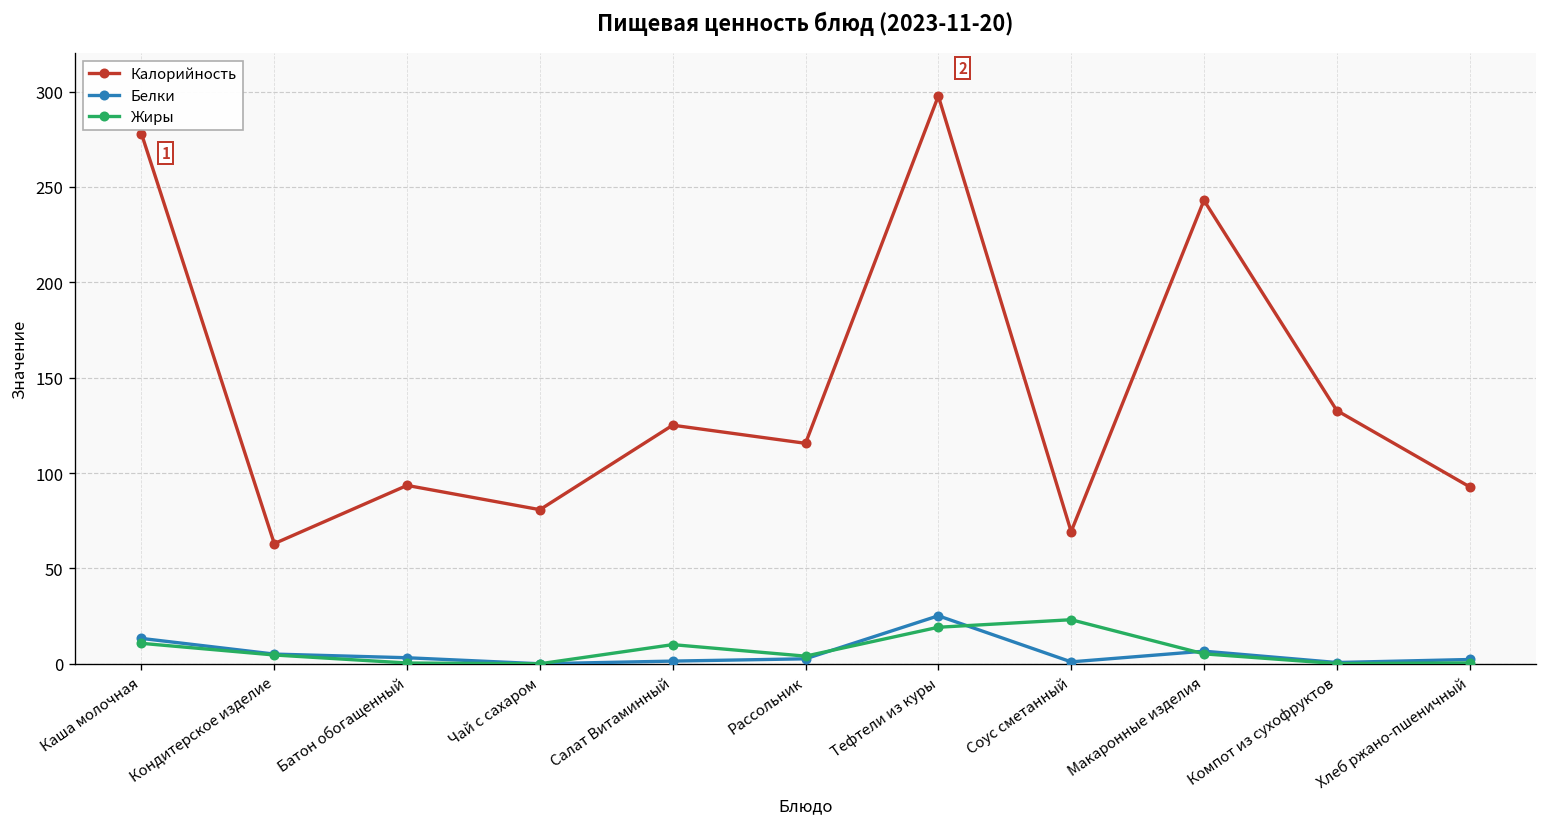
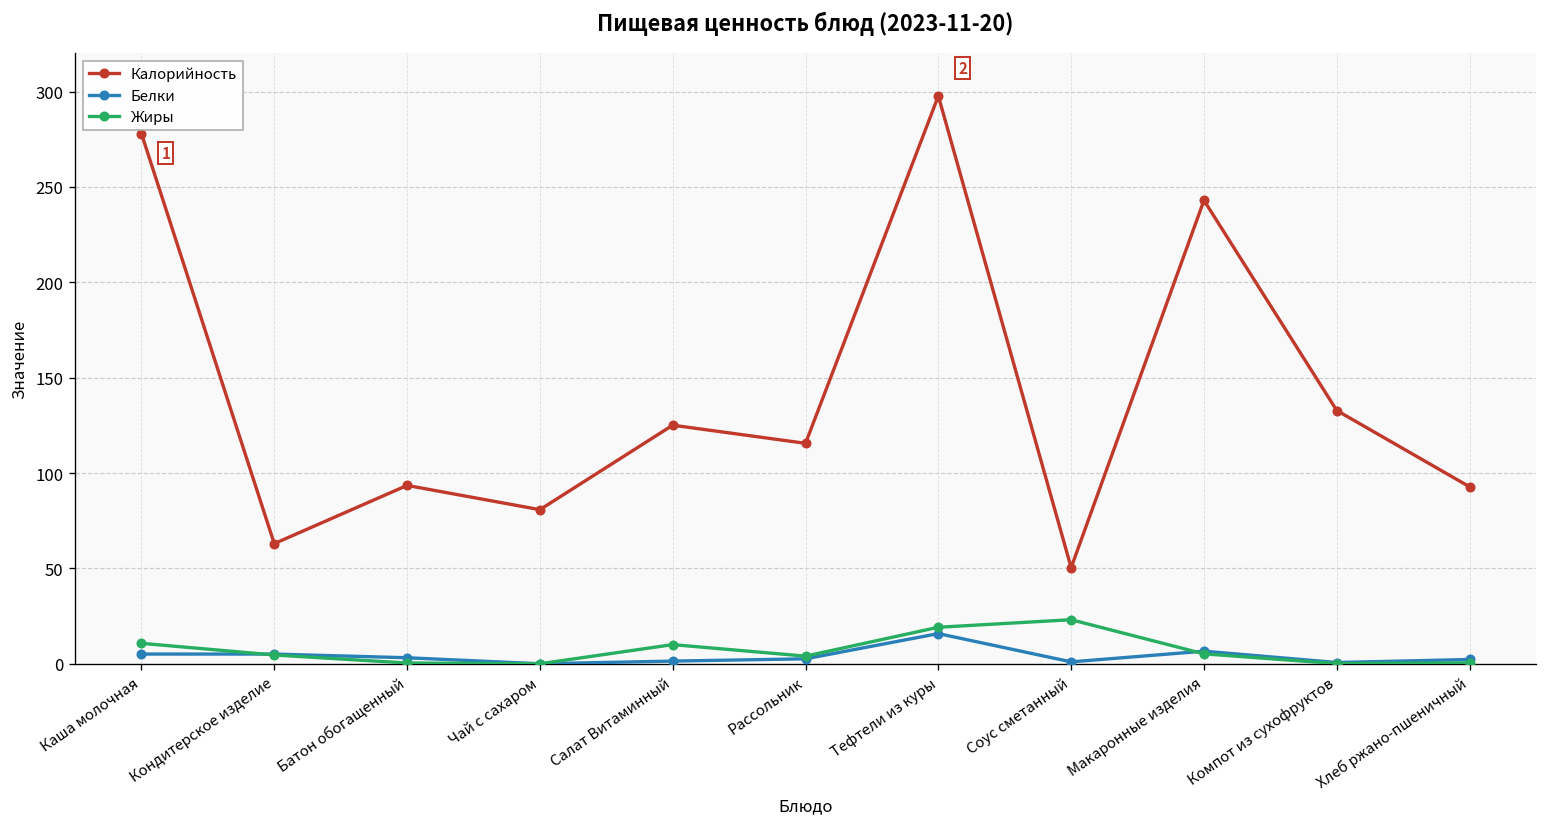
Белки, Каша молочная: 13 -> 5
Белки, Тефтели из куры: 25 -> 16
Калорийность, Соус сметанный: 69 -> 50
